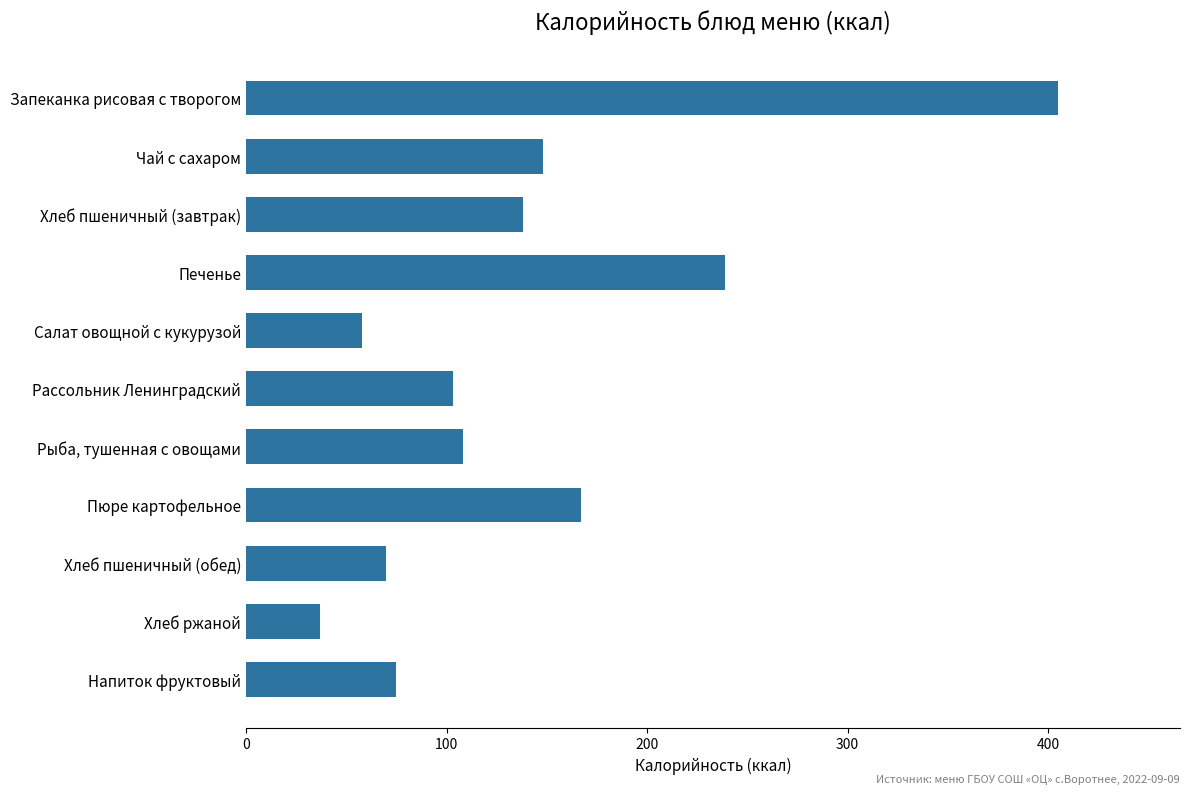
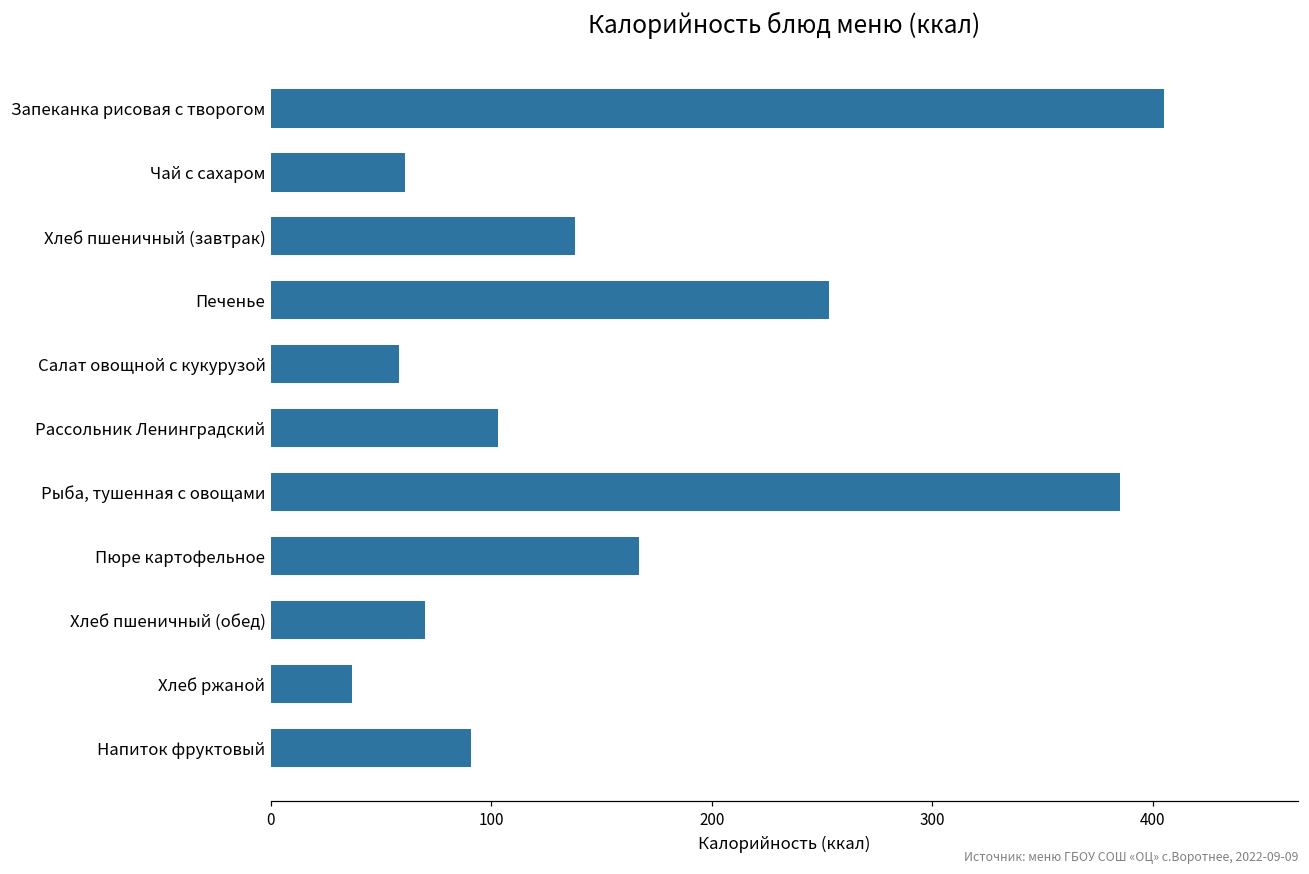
Чай с сахаром: 148 -> 61
Печенье: 239 -> 253
Рыба, тушенная с овощами: 108 -> 385
Напиток фруктовый: 75 -> 91
